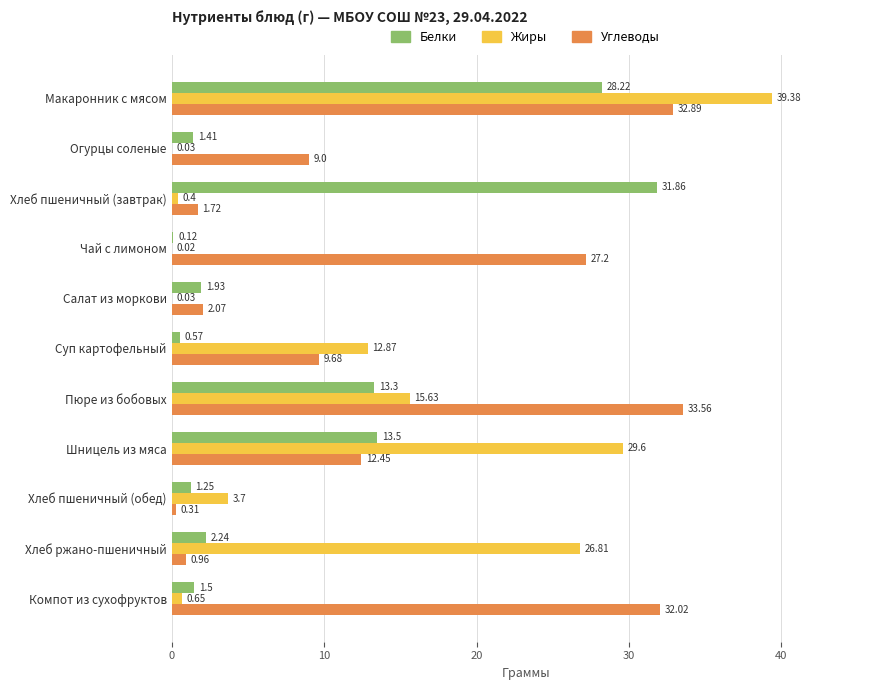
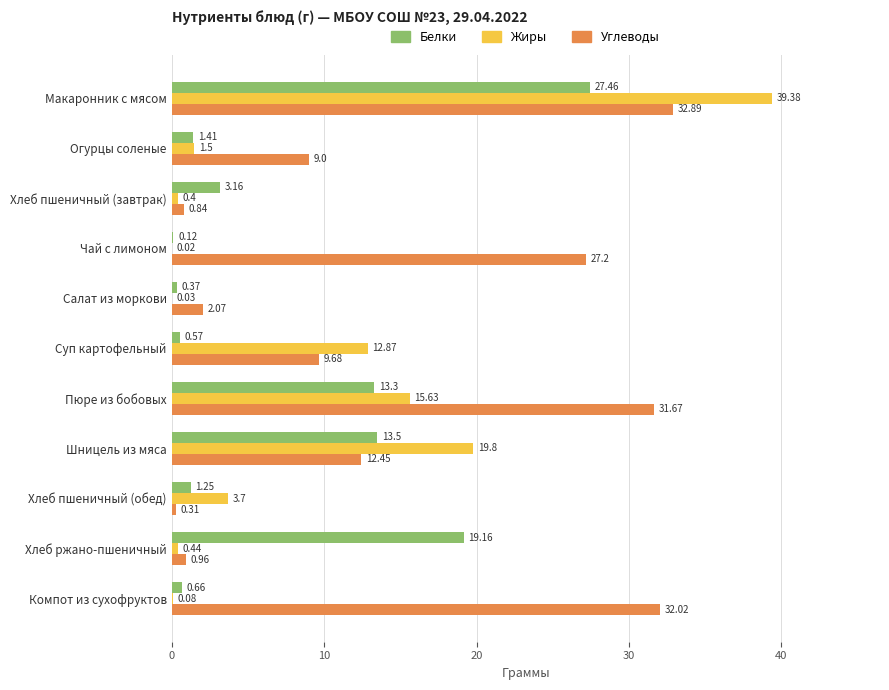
Белки, Макаронник с мясом: 28.22 -> 27.46
Жиры, Огурцы соленые: 0.03 -> 1.5
Белки, Хлеб пшеничный (завтрак): 31.86 -> 3.16
Углеводы, Хлеб пшеничный (завтрак): 1.72 -> 0.84
Белки, Салат из моркови: 1.93 -> 0.37
Углеводы, Пюре из бобовых: 33.56 -> 31.67
Жиры, Шницель из мяса: 29.6 -> 19.8
Белки, Хлеб ржано-пшеничный: 2.24 -> 19.16
Жиры, Хлеб ржано-пшеничный: 26.81 -> 0.44
Белки, Компот из сухофруктов: 1.5 -> 0.66
Жиры, Компот из сухофруктов: 0.65 -> 0.08
